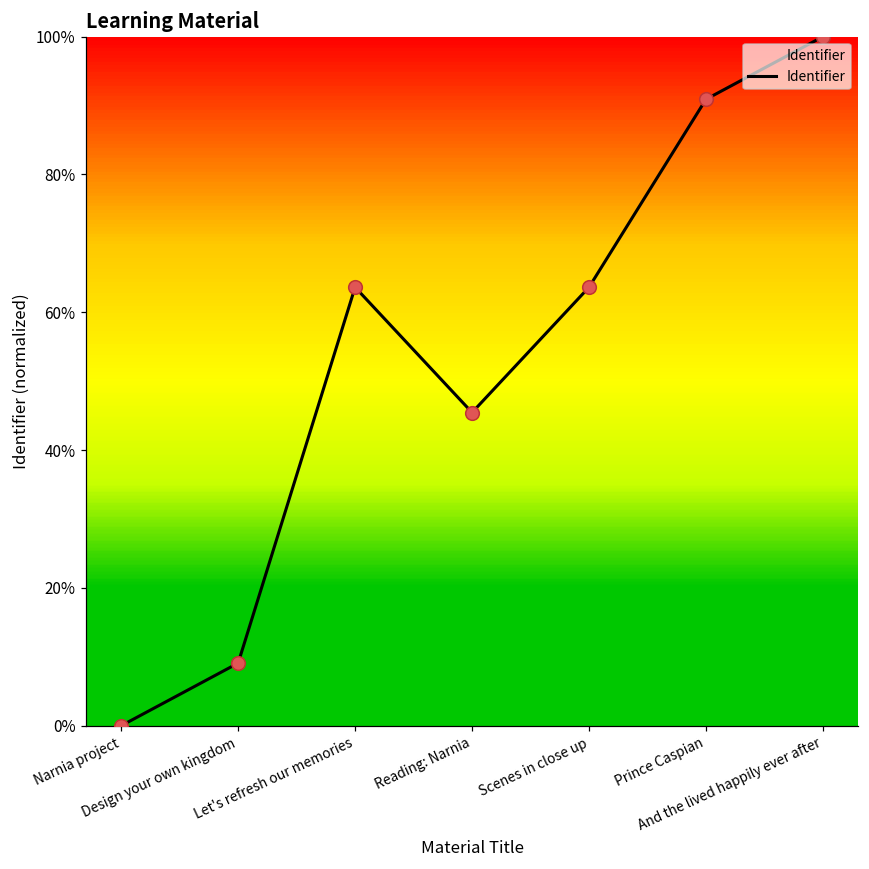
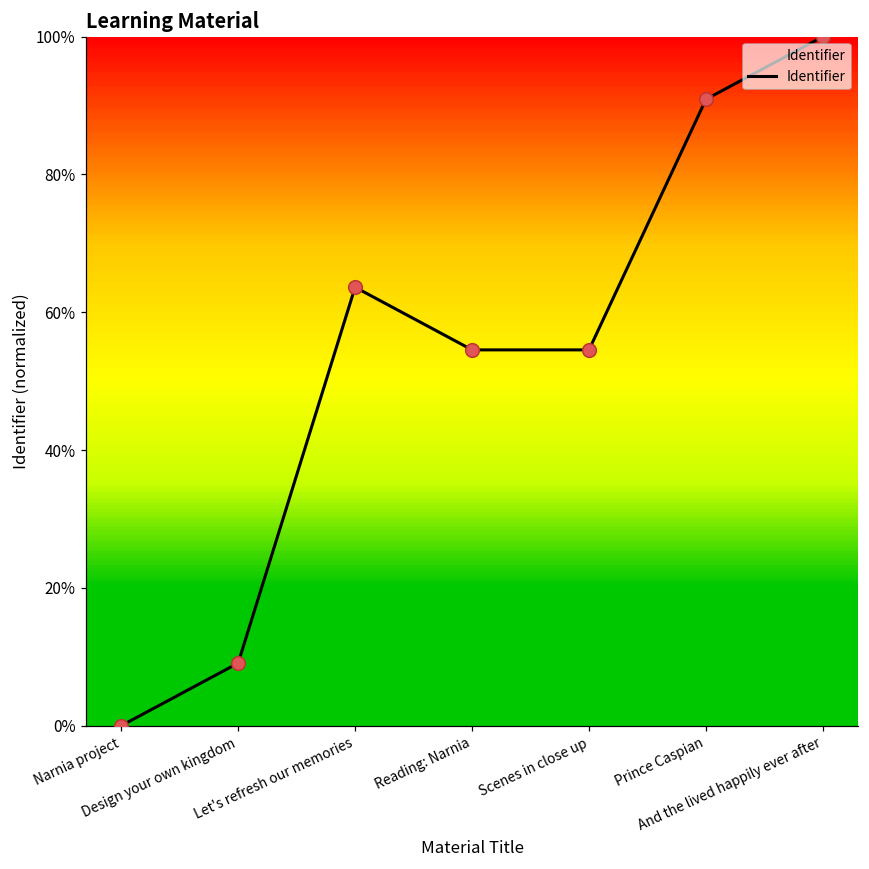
Reading: Narnia: 45% -> 55%
Scenes in close up: 64% -> 55%
